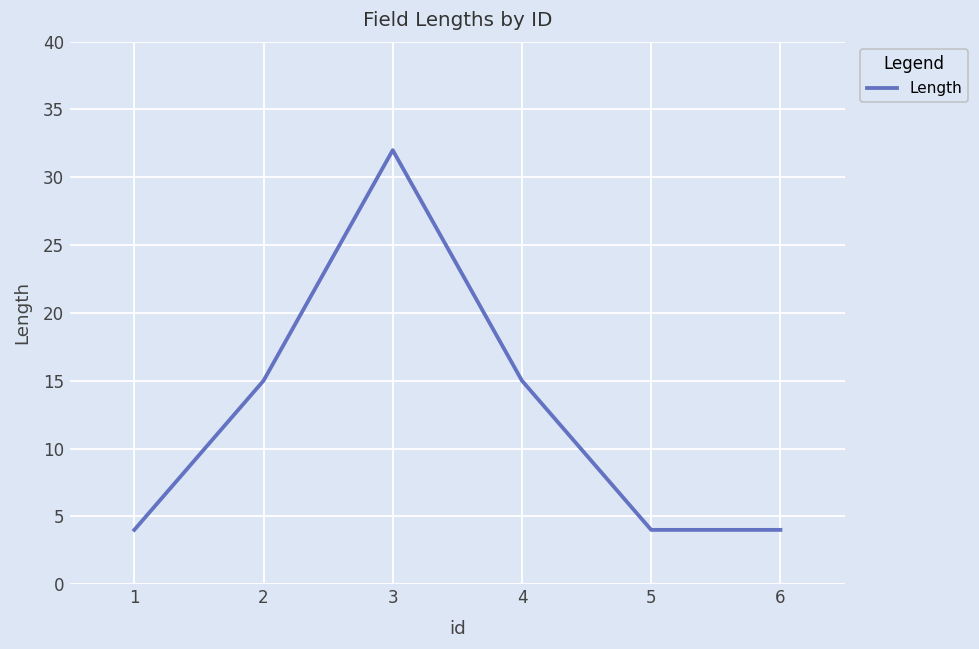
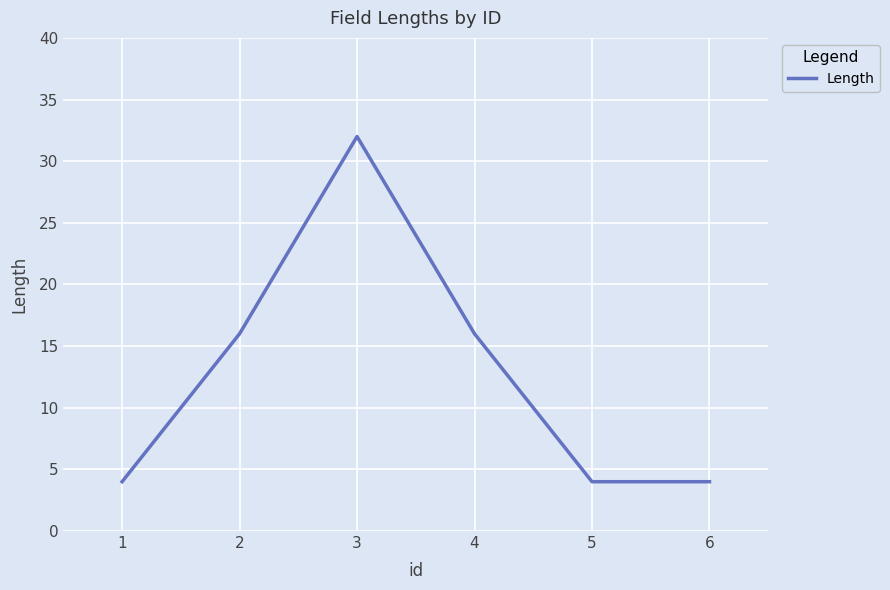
2: 15 -> 16
4: 15 -> 16
